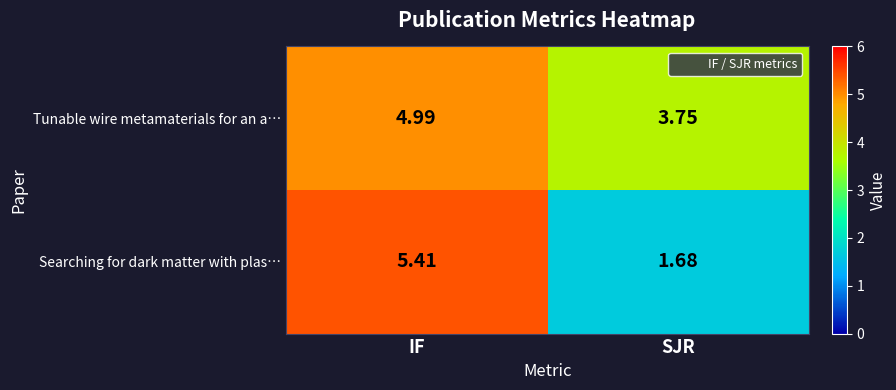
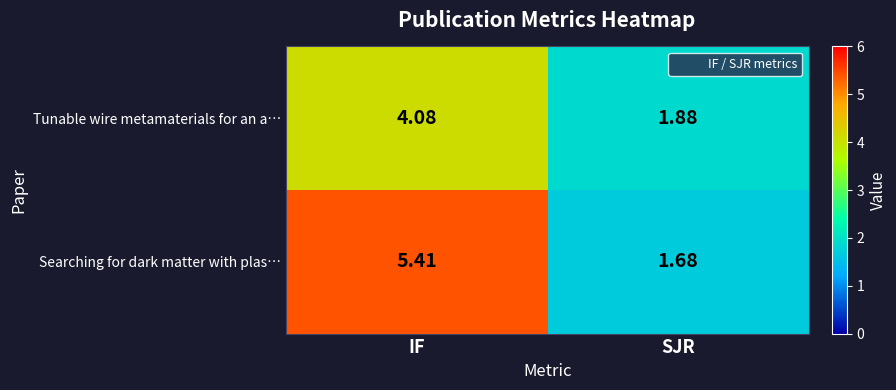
Tunable wire metamaterials for an a…, IF: 4.99 -> 4.08
Tunable wire metamaterials for an a…, SJR: 3.75 -> 1.88
